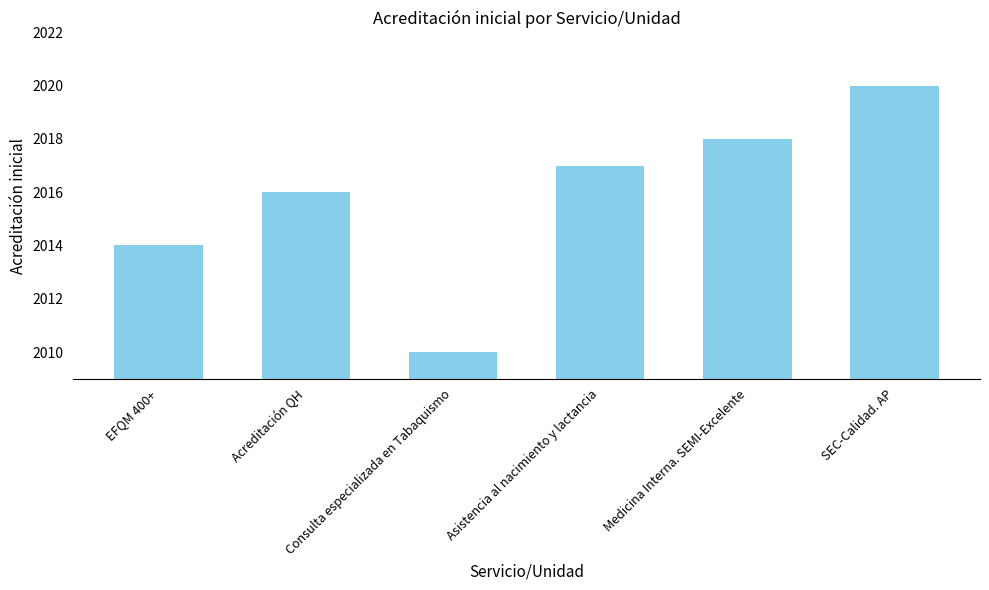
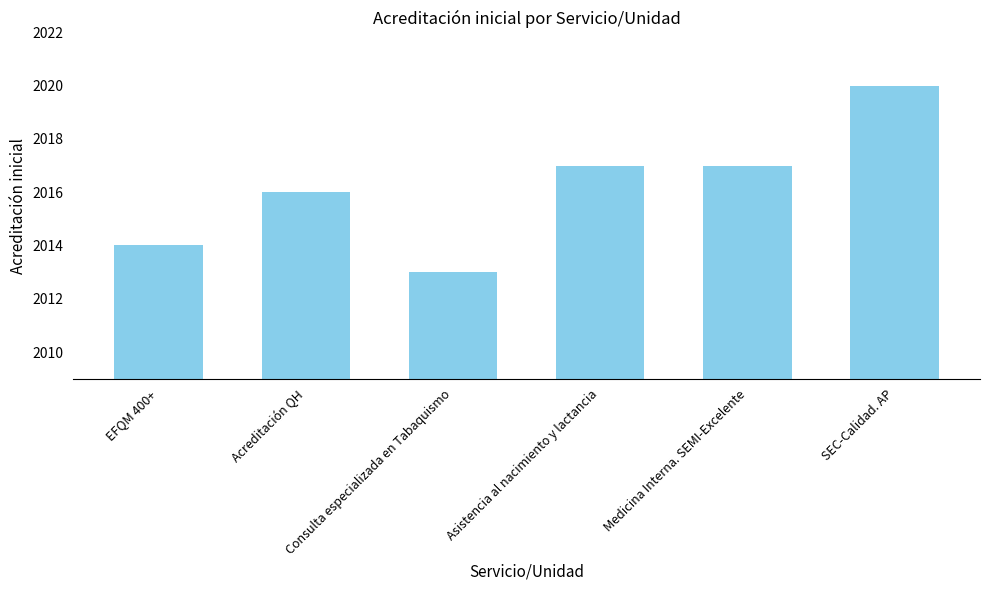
Consulta especializada en Tabaquismo: 2010 -> 2013
Medicina Interna. SEMI-Excelente: 2018 -> 2017
